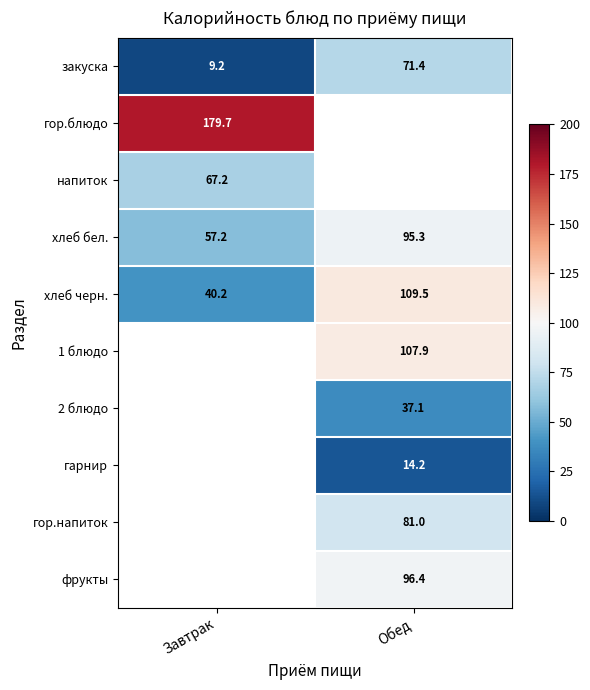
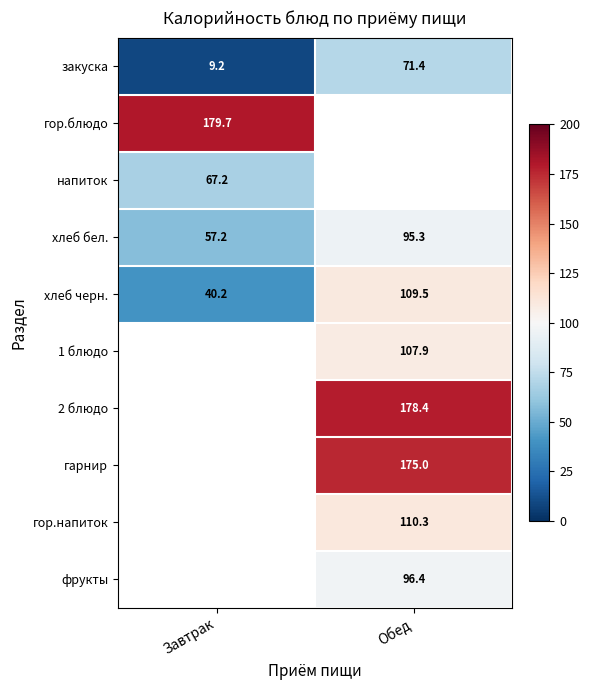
2 блюдо, Обед: 37.1 -> 178.4
гарнир, Обед: 14.2 -> 175.0
гор.напиток, Обед: 81.0 -> 110.3
